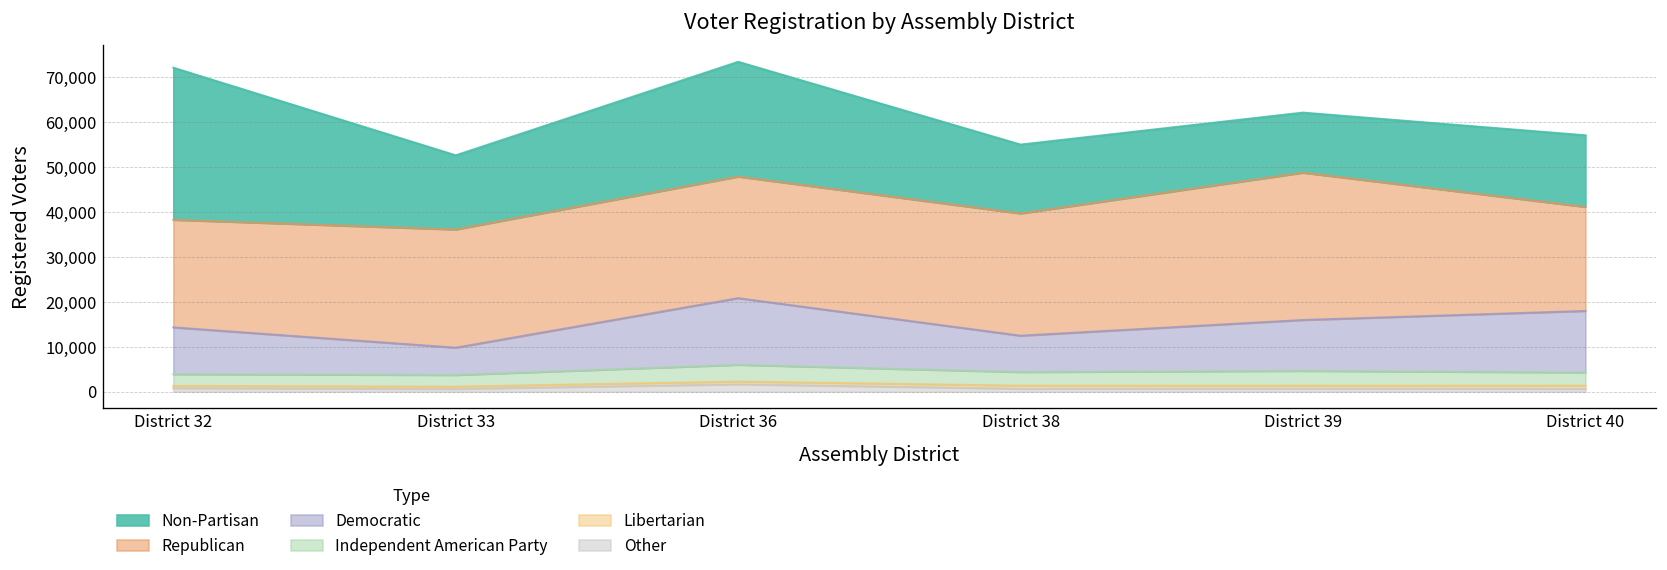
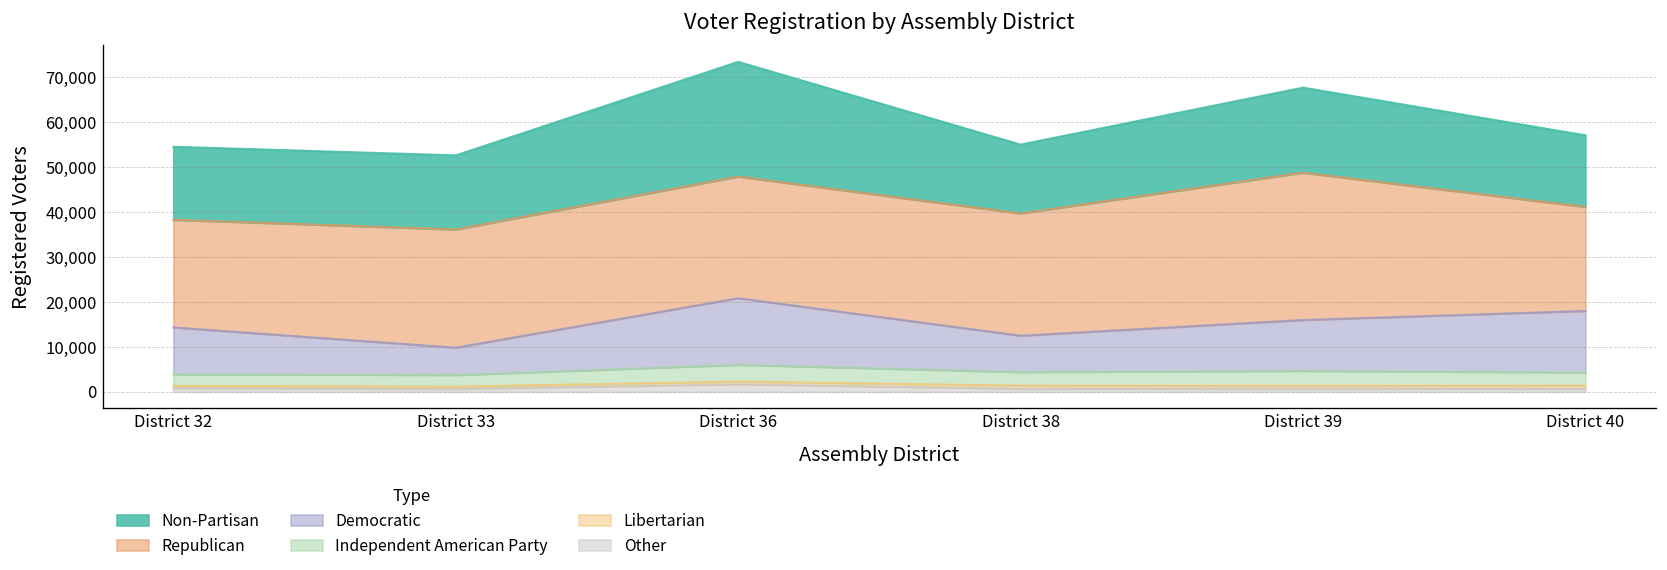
Non-Partisan, District 32: 34,000 -> 16,000
Non-Partisan, District 39: 13,000 -> 19,000
